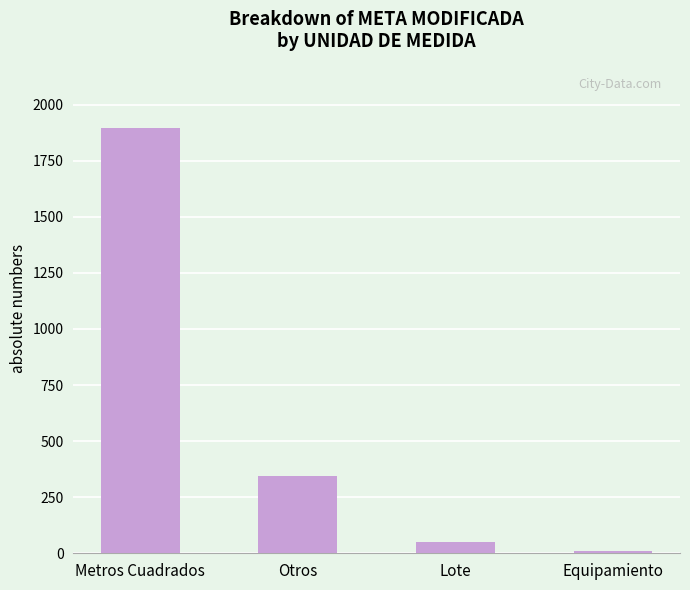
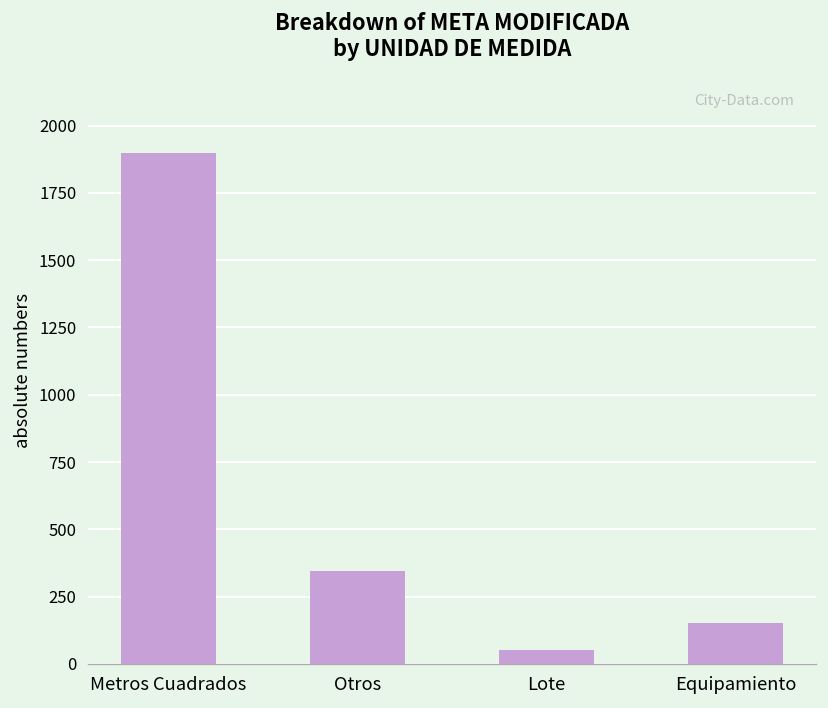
Equipamiento: 10 -> 150
